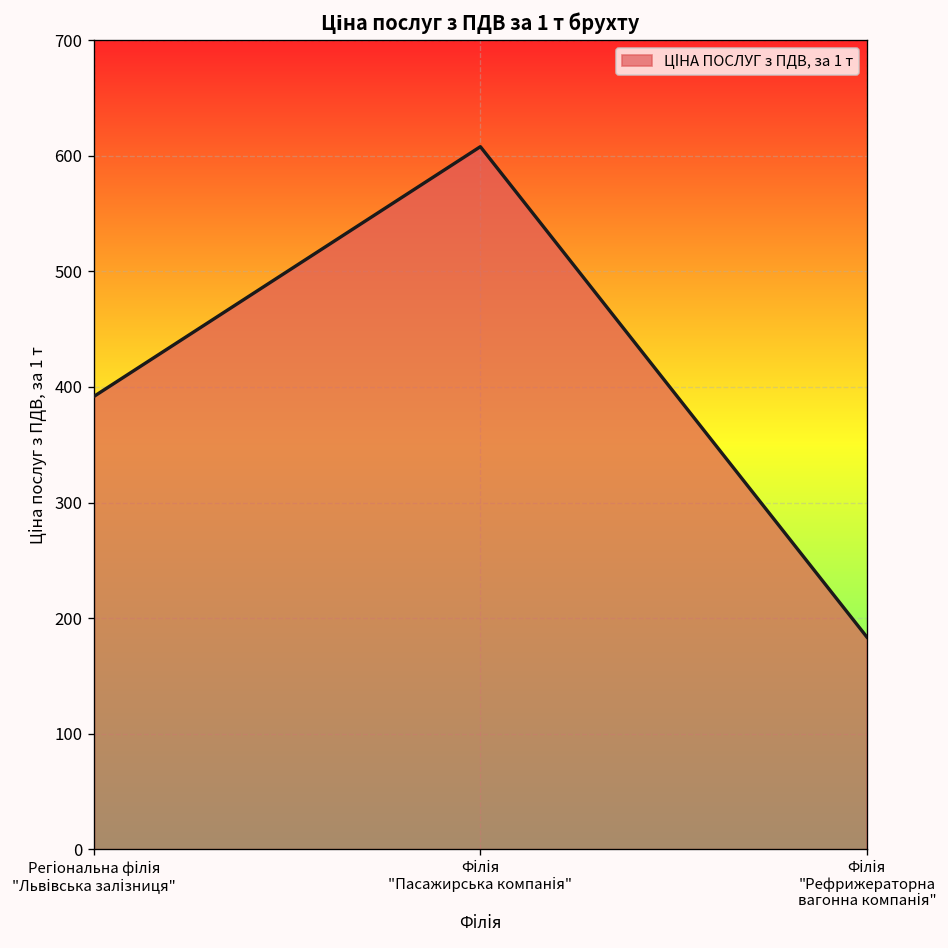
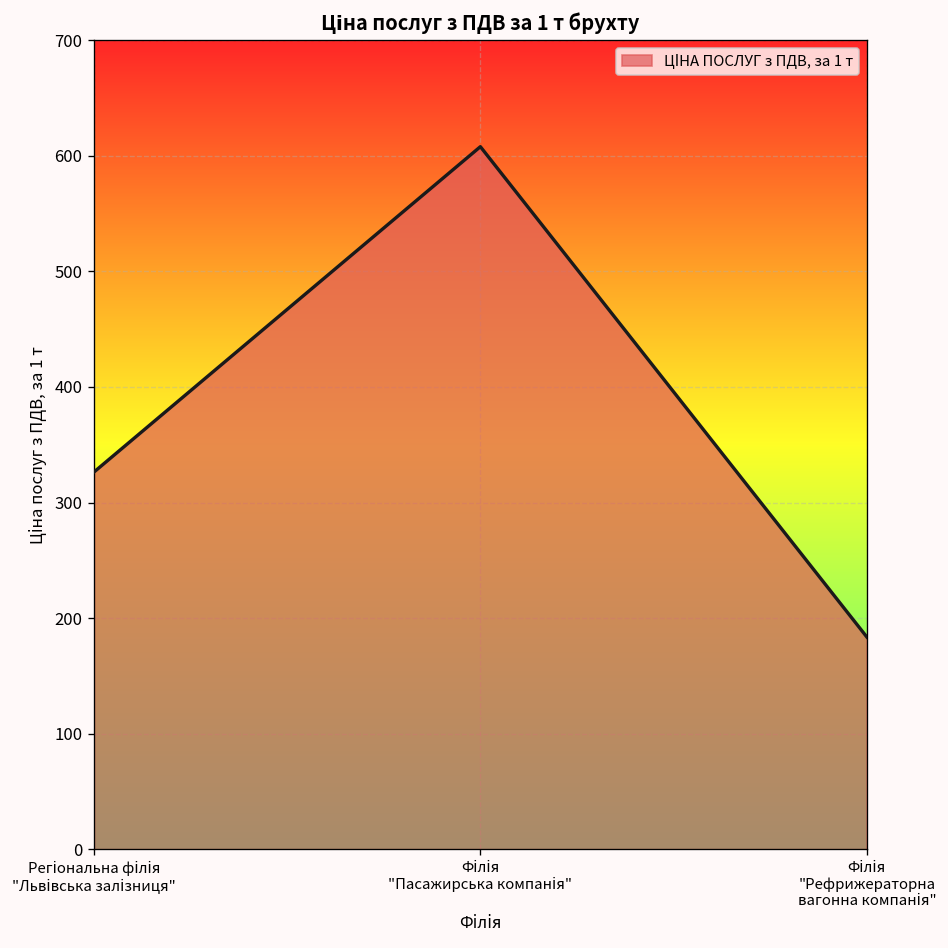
Регіональна філія "Львівська залізниця": 390 -> 330
